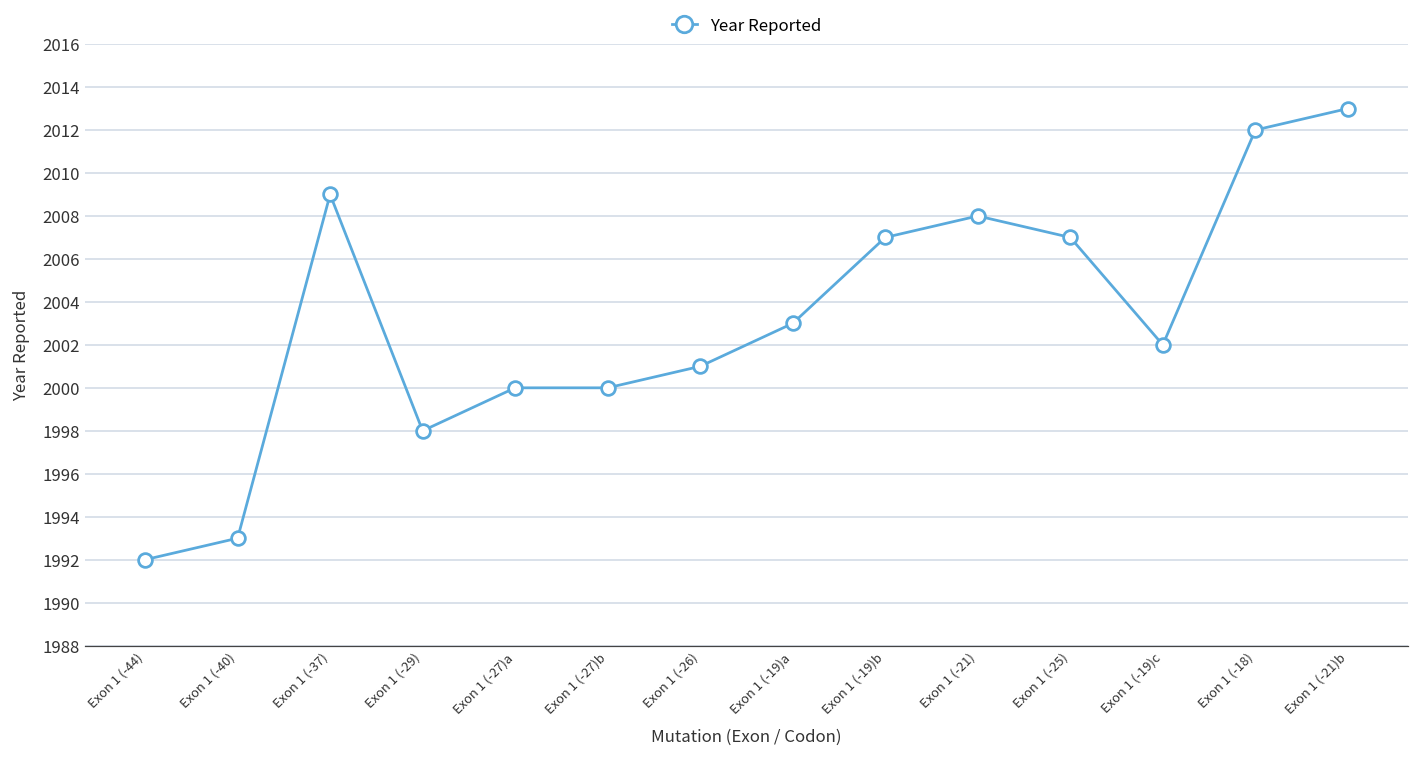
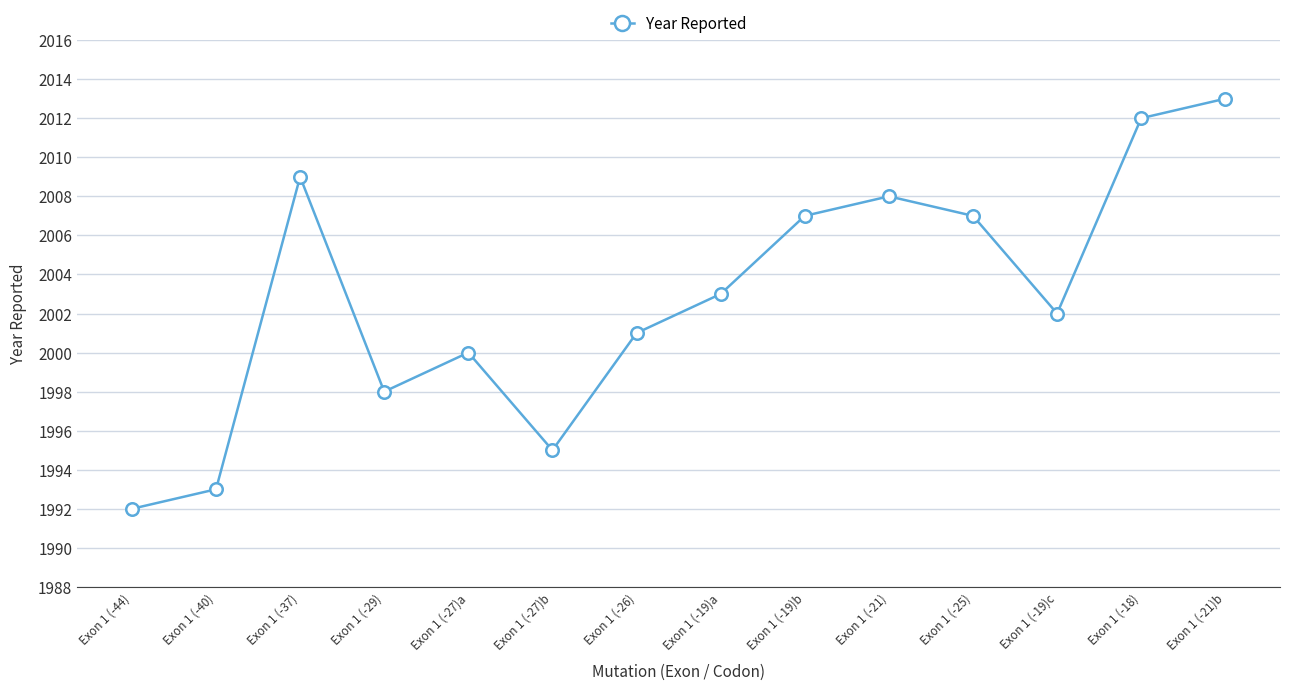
Exon 1 (-27)b: 2000 -> 1995
